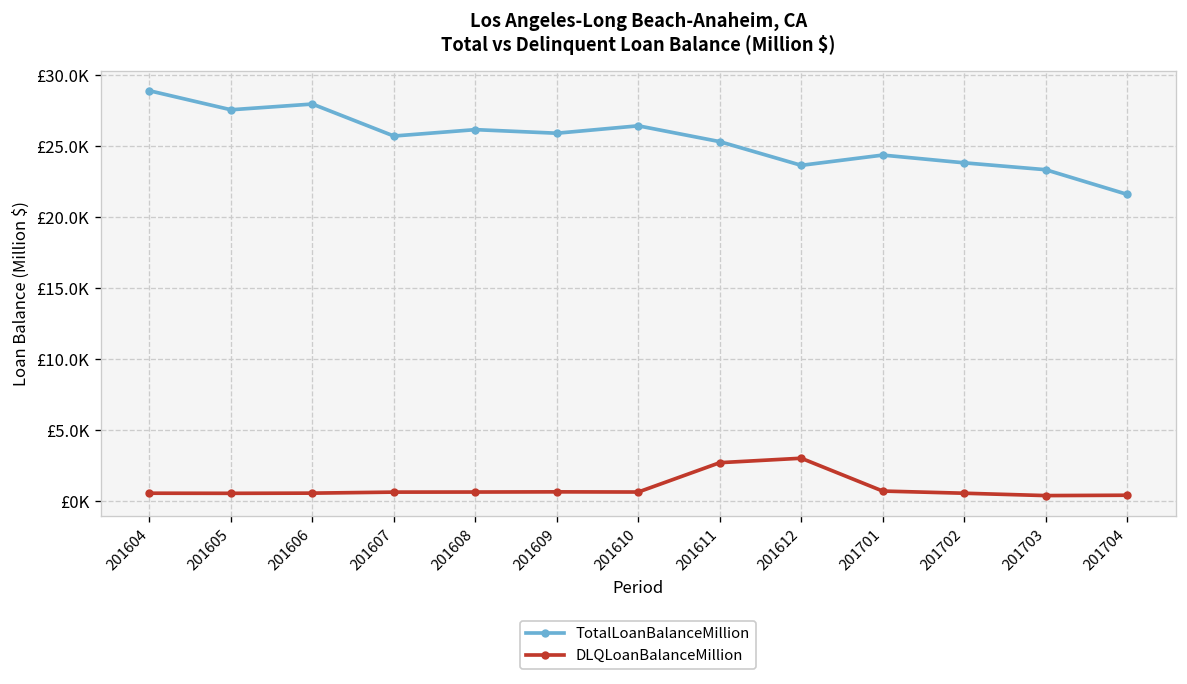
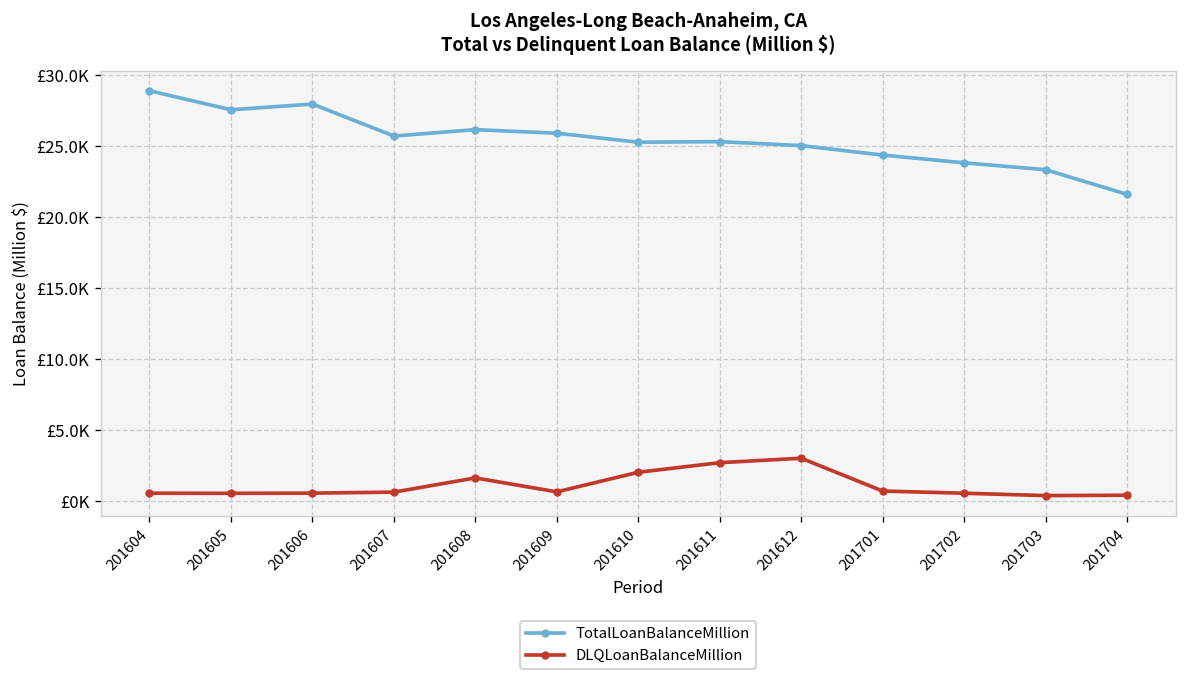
DLQLoanBalanceMillion, 201608: £600 -> £1600
TotalLoanBalanceMillion, 201610: £26400 -> £25300
DLQLoanBalanceMillion, 201610: £600 -> £2000
TotalLoanBalanceMillion, 201612: £23700 -> £25000
